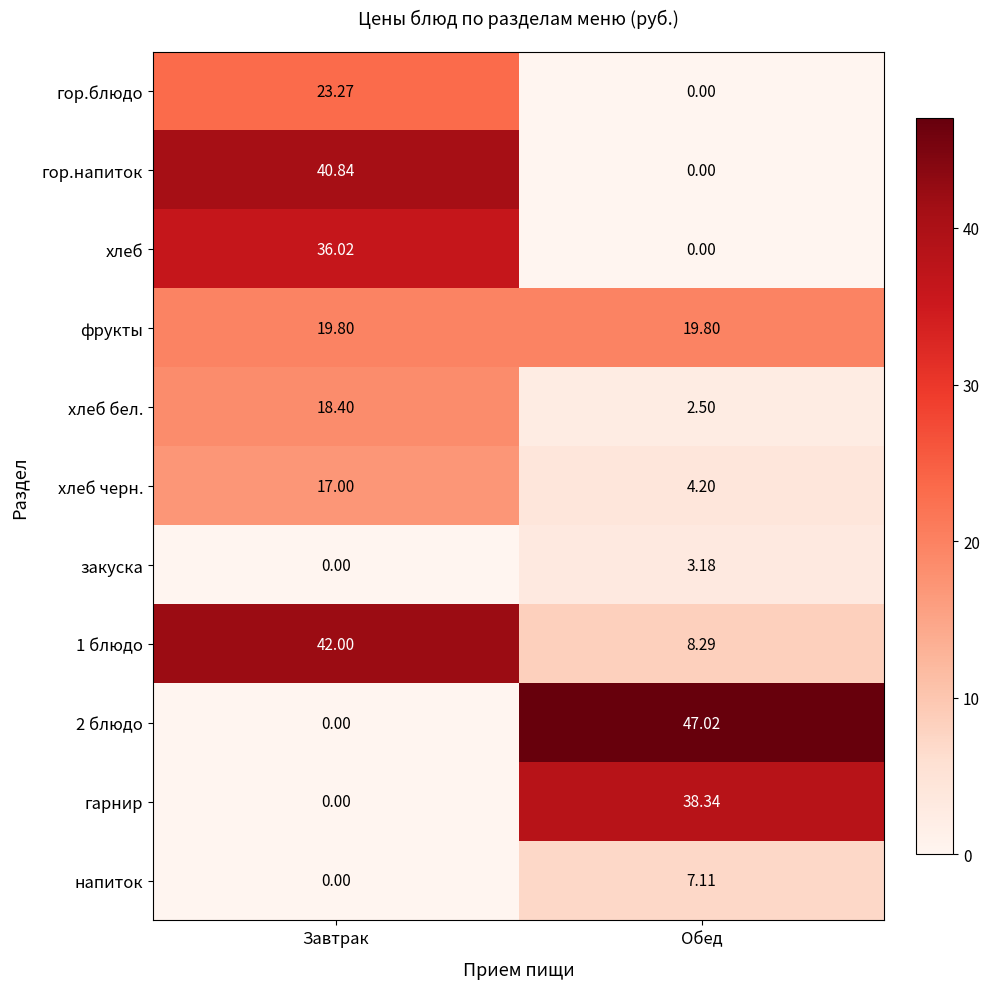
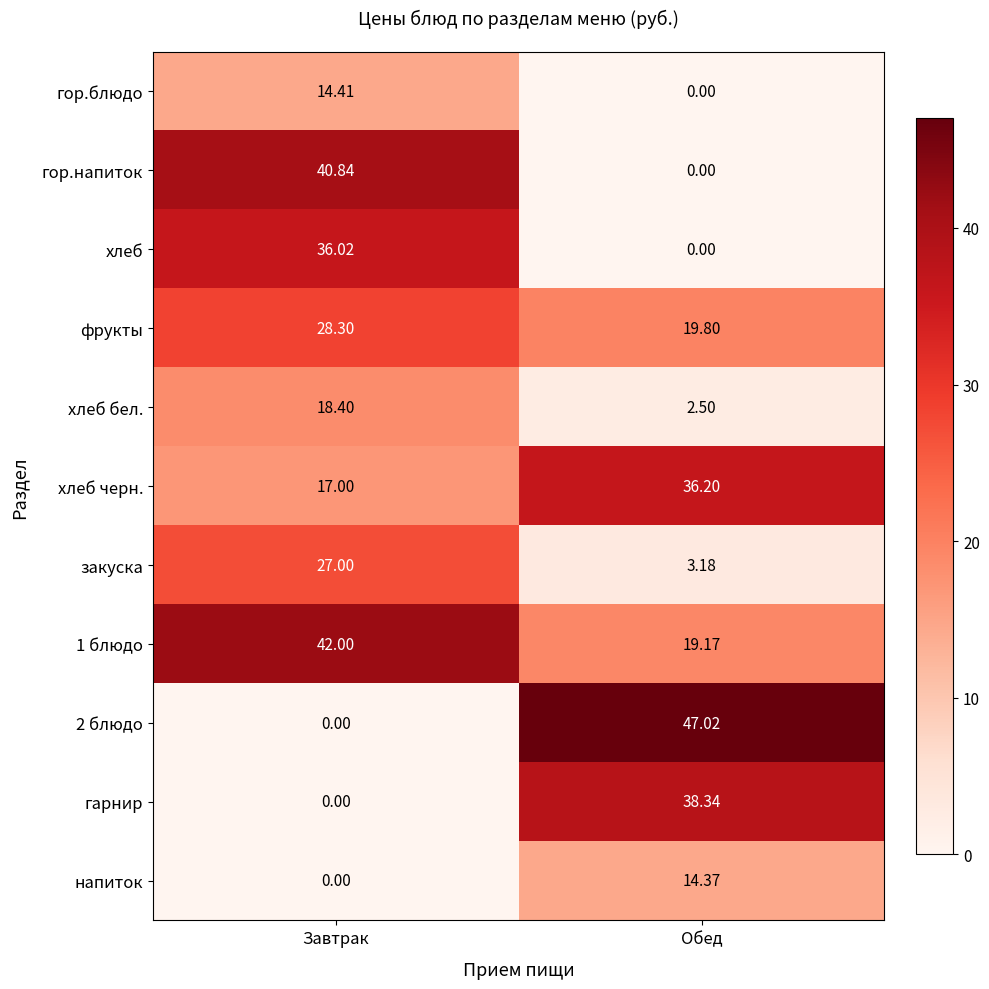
гор.блюдо, Завтрак: 23.27 -> 14.41
фрукты, Завтрак: 19.80 -> 28.30
хлеб черн., Обед: 4.20 -> 36.20
закуска, Завтрак: 0.00 -> 27.00
1 блюдо, Обед: 8.29 -> 19.17
напиток, Обед: 7.11 -> 14.37
